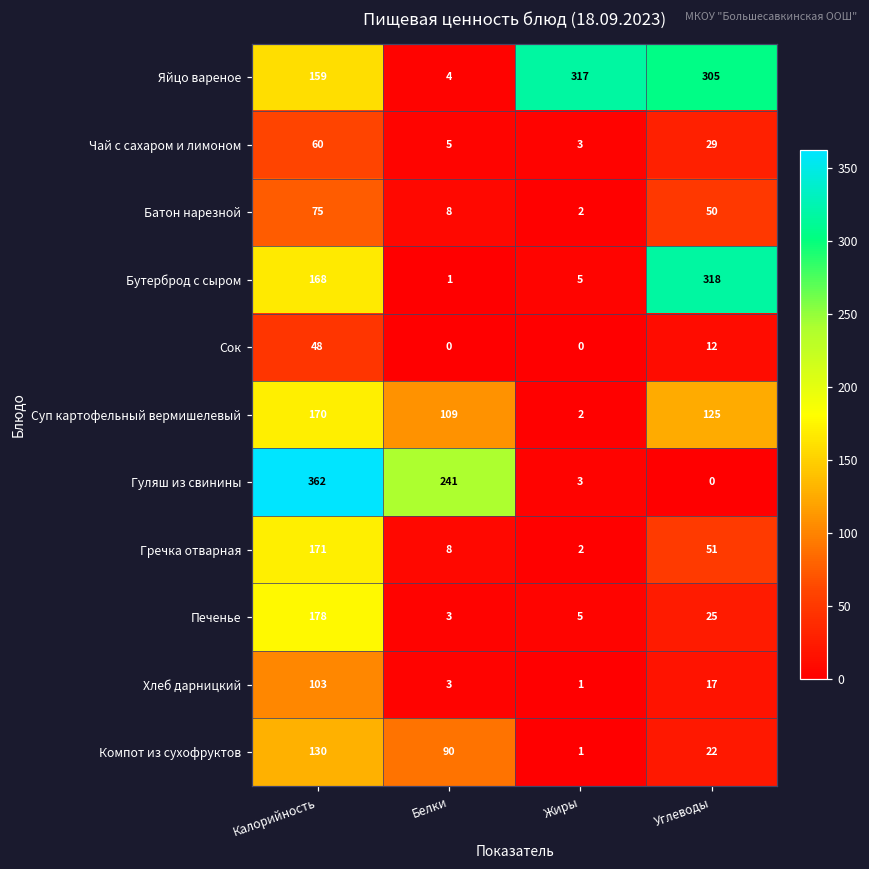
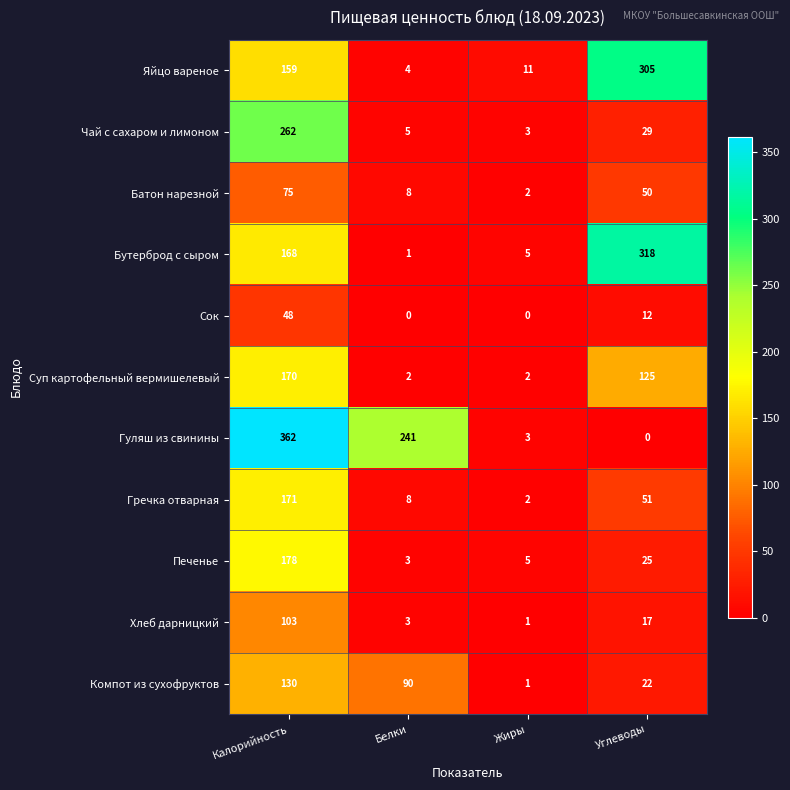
Яйцо вареное, Жиры: 317 -> 11
Чай с сахаром и лимоном, Калорийность: 60 -> 262
Суп картофельный вермишелевый, Белки: 109 -> 2
